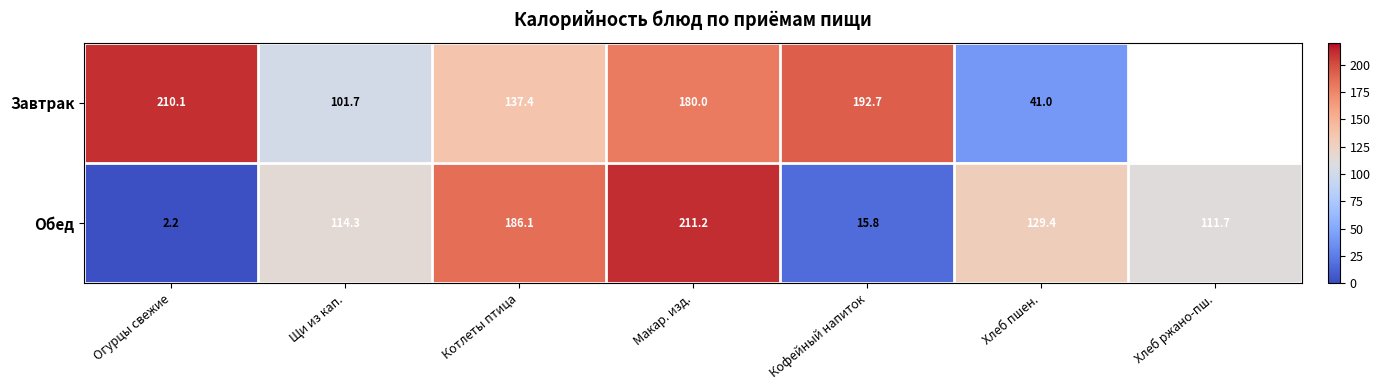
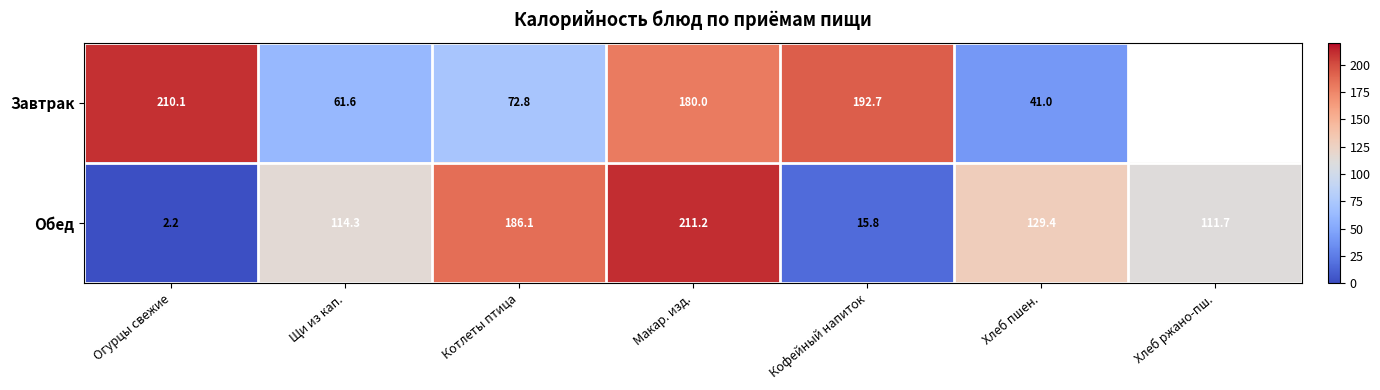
Завтрак, Щи из кап.: 101.7 -> 61.6
Завтрак, Котлеты птица: 137.4 -> 72.8
